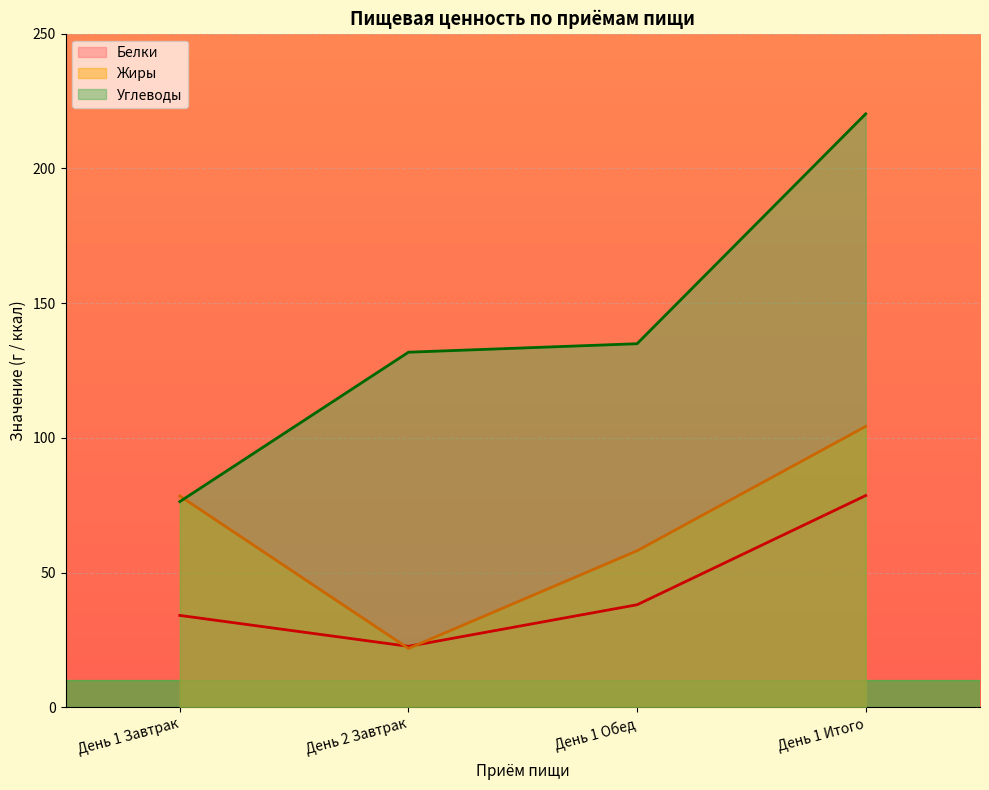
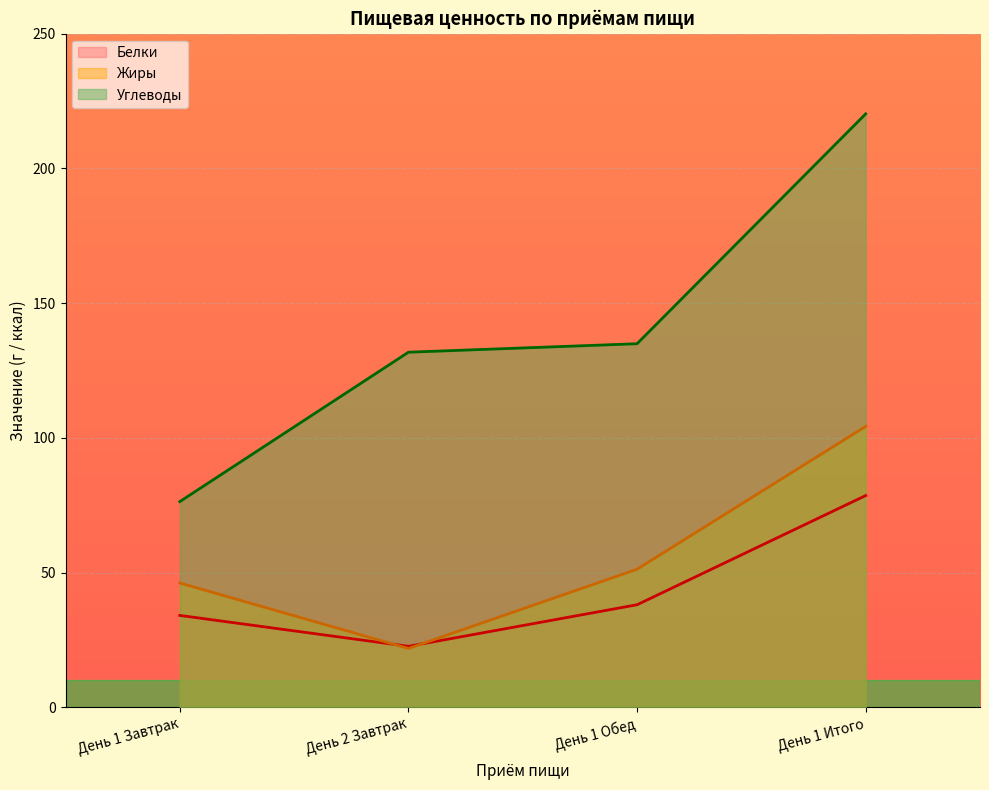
Жиры, День 1 Завтрак: 78 -> 46
Жиры, День 1 Обед: 58 -> 51
